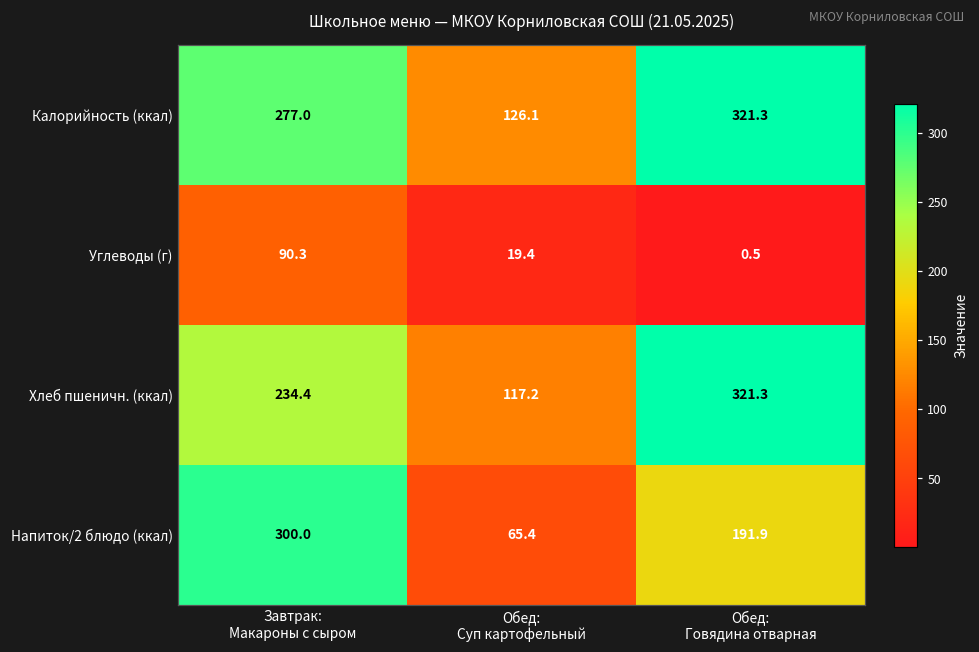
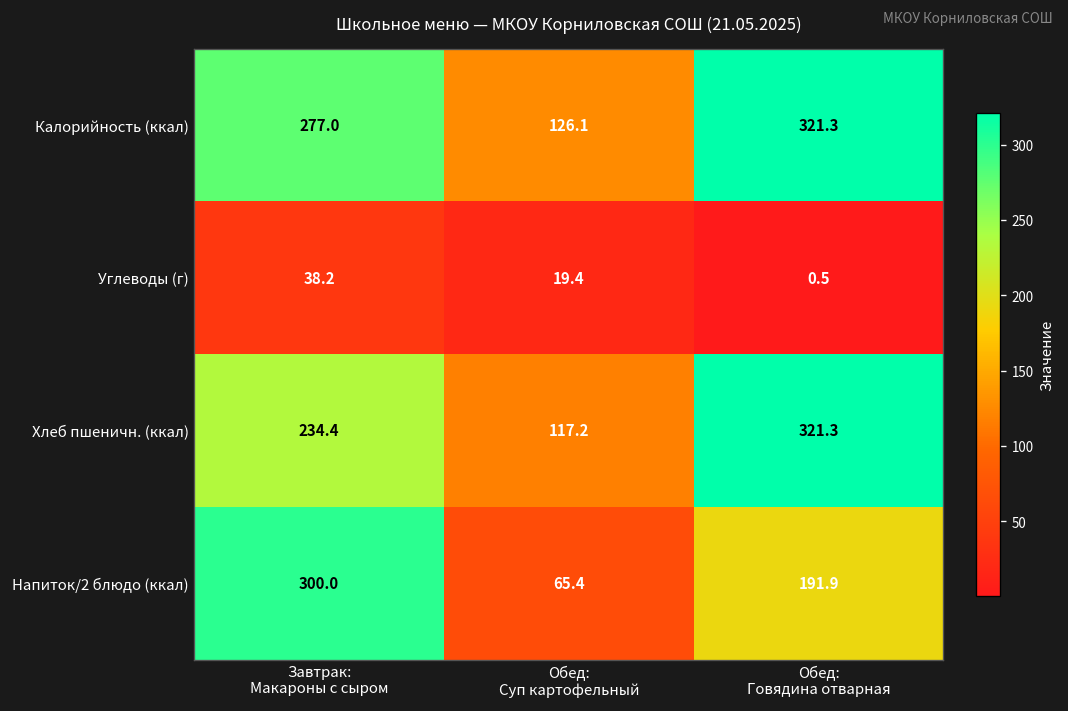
Углеводы (г), Завтрак: Макароны с сыром: 90.3 -> 38.2
